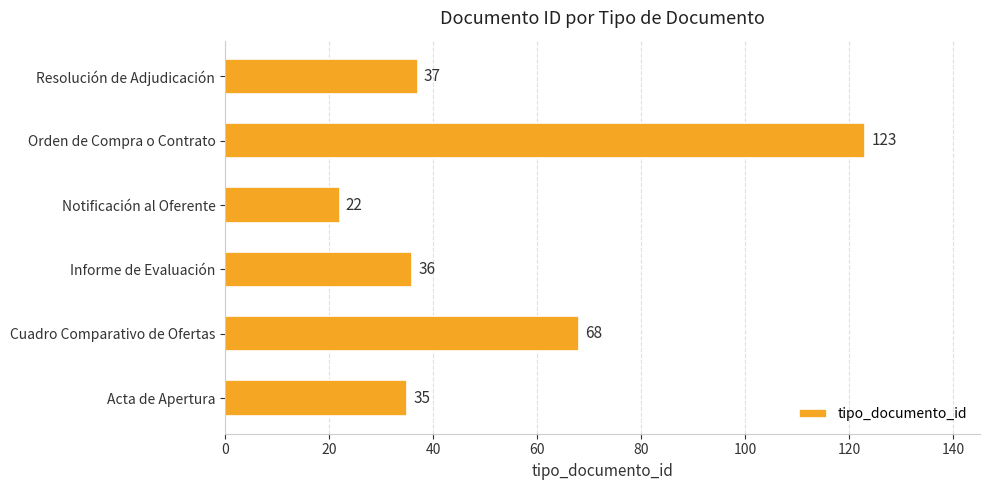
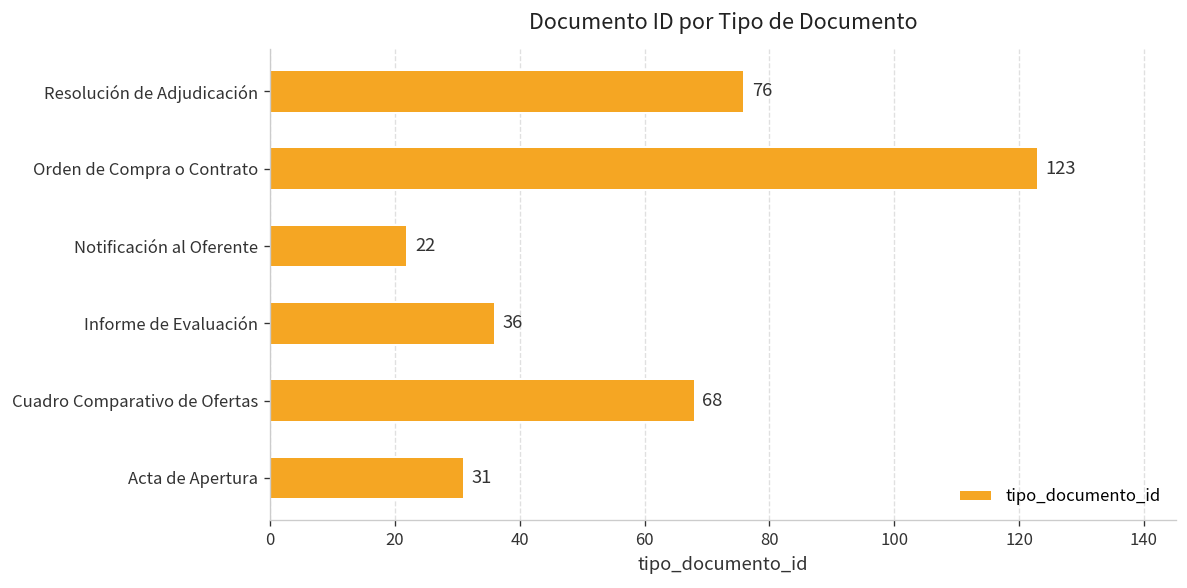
Resolución de Adjudicación: 37 -> 76
Acta de Apertura: 35 -> 31
